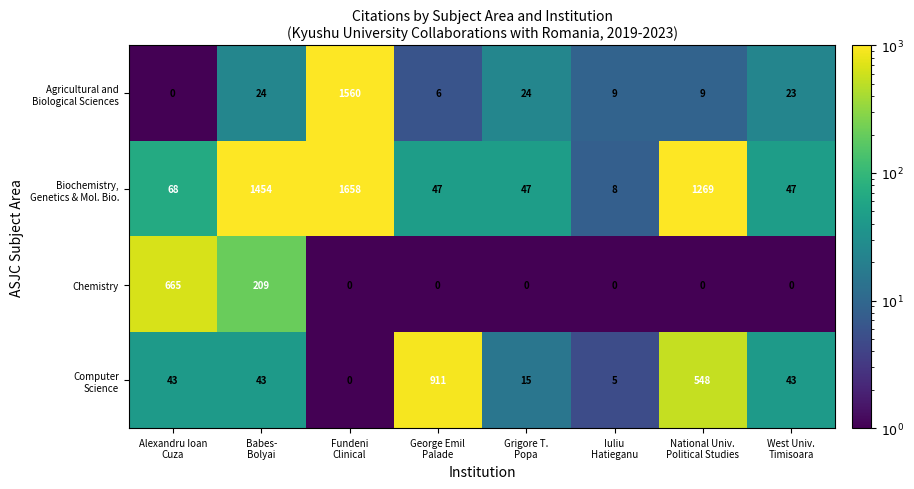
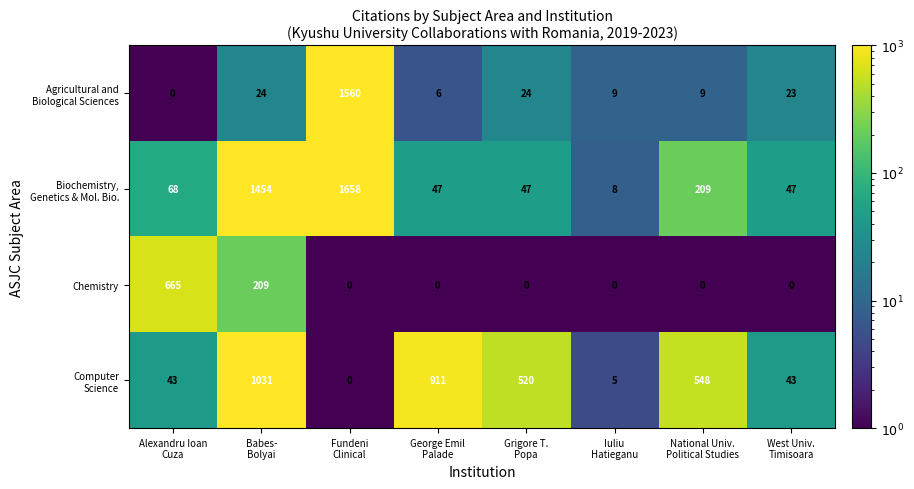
Biochemistry, Genetics & Mol. Bio., National Univ. Political Studies: 1269 -> 209
Computer Science, Babes- Bolyai: 43 -> 1031
Computer Science, Grigore T. Popa: 15 -> 520
